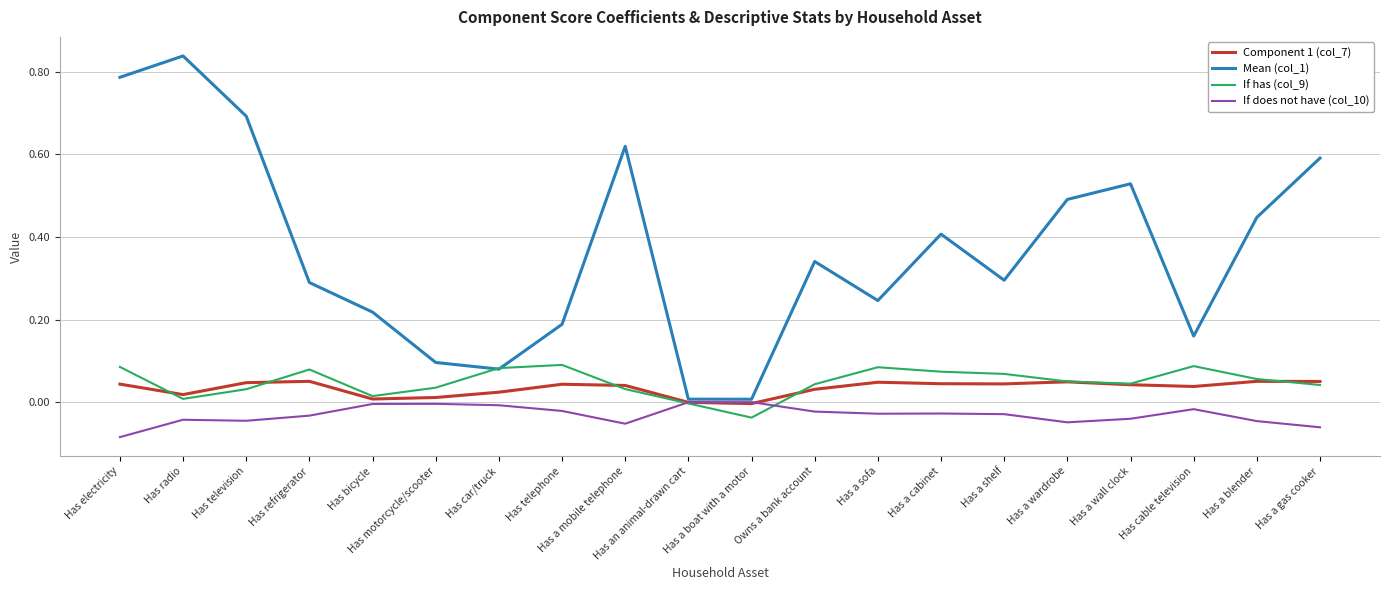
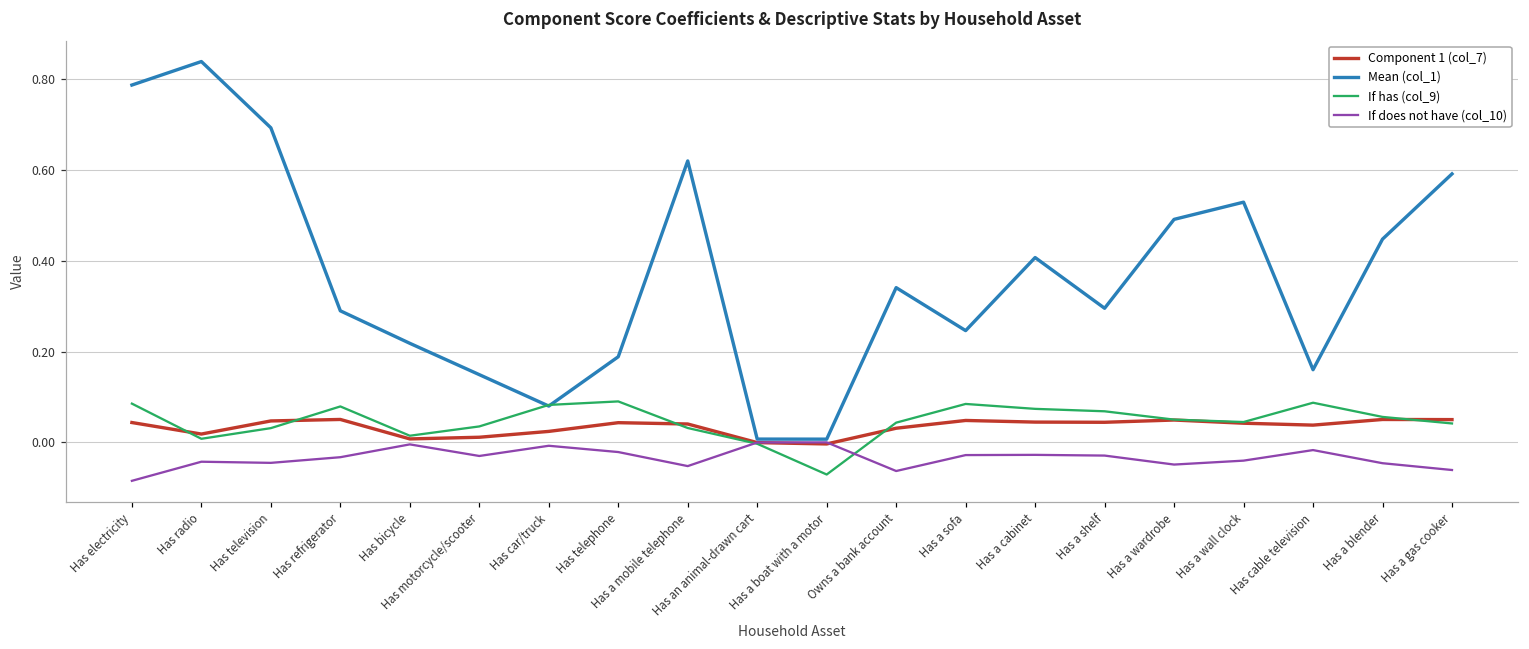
Mean (col_1), Has motorcycle/scooter: 0.10 -> 0.15
If does not have (col_10), Has motorcycle/scooter: 0.00 -> -0.03
If has (col_9), Has a boat with a motor: -0.04 -> -0.07
If does not have (col_10), Owns a bank account: -0.02 -> -0.06
